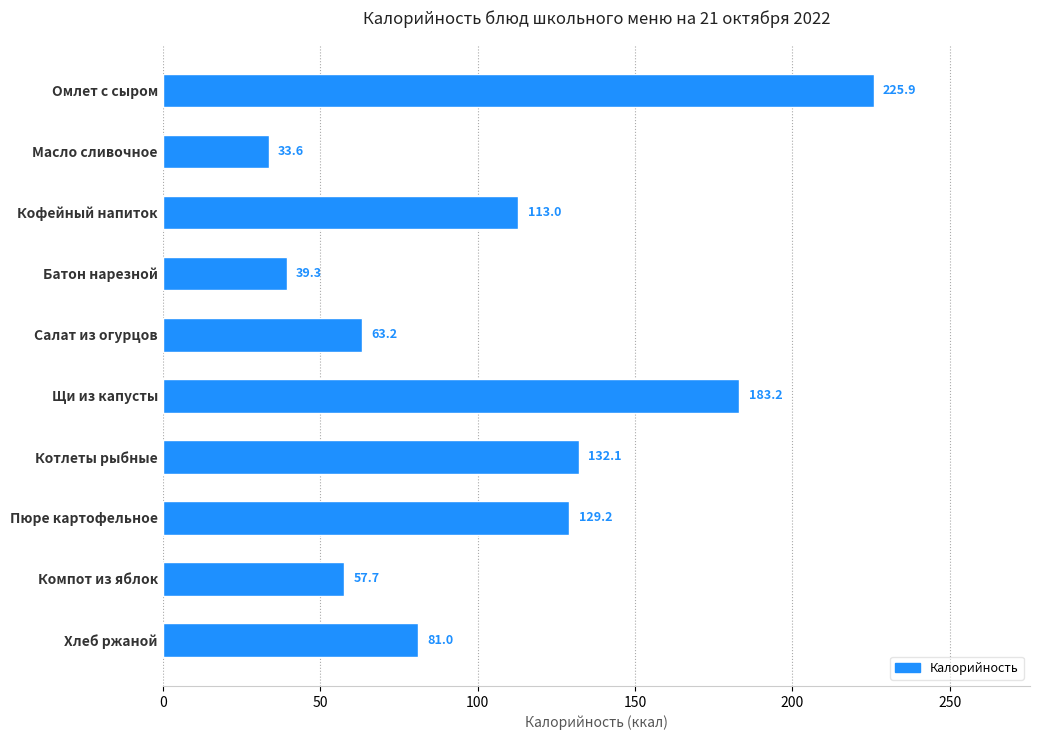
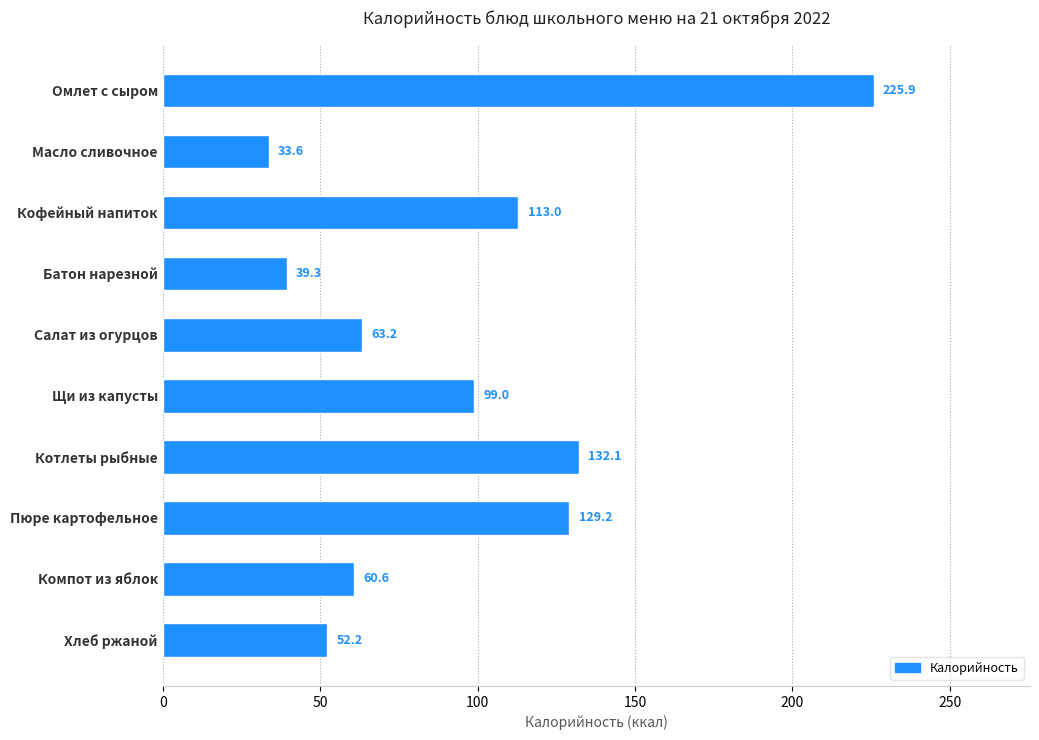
Щи из капусты: 183.2 -> 99.0
Компот из яблок: 57.7 -> 60.6
Хлеб ржаной: 81.0 -> 52.2
